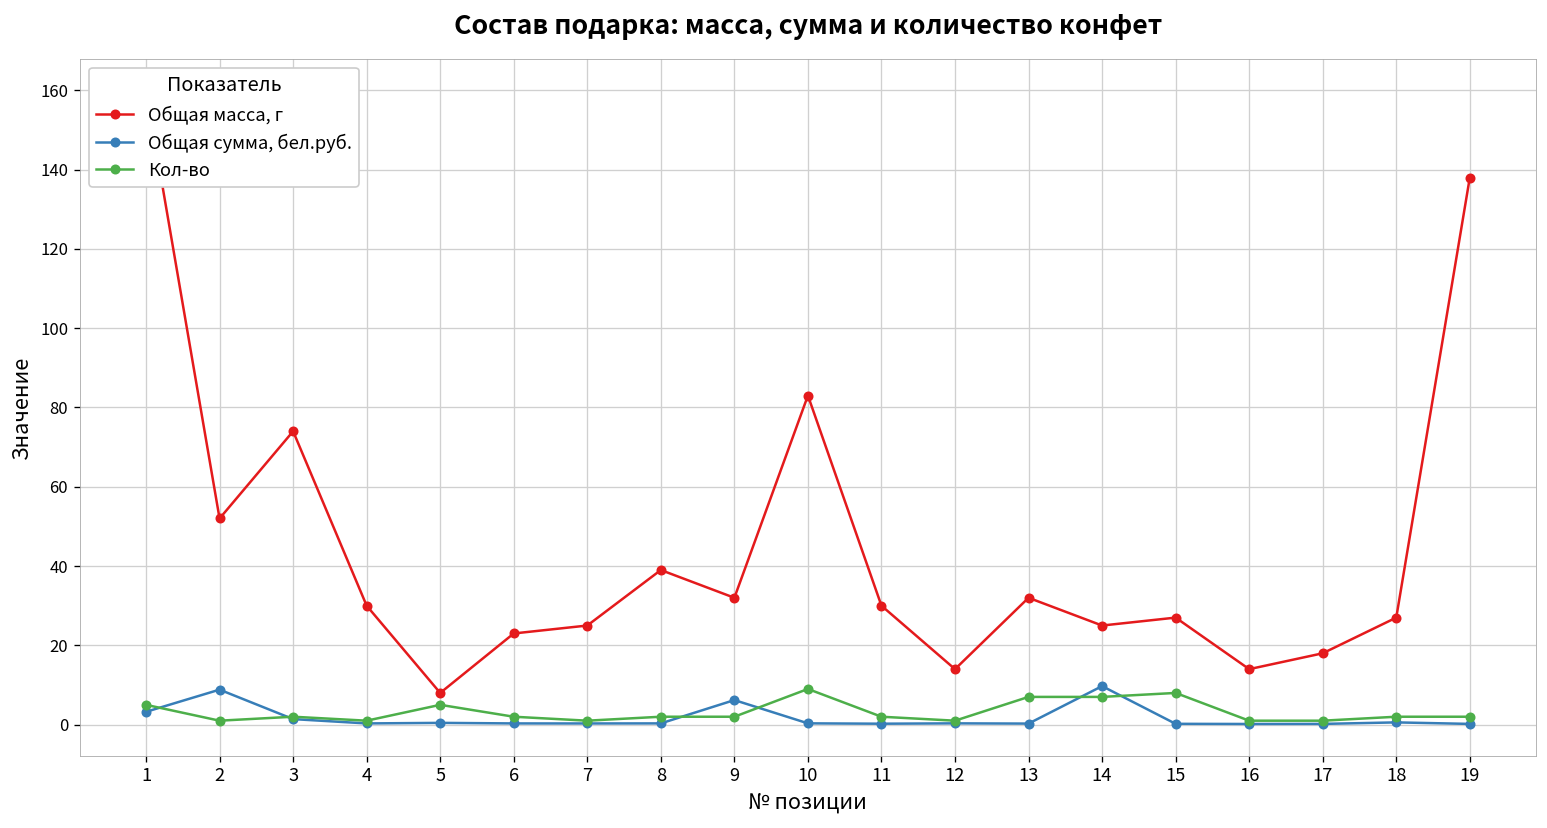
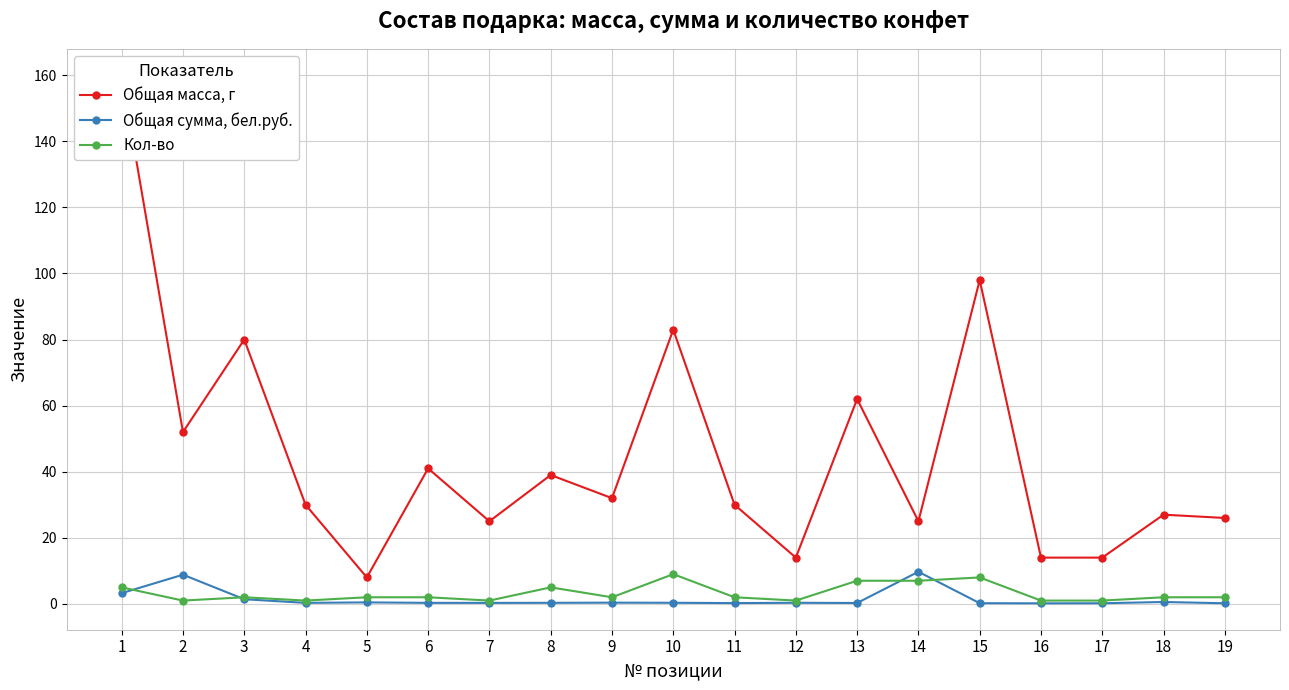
Общая масса, г, 3: 74 -> 80
Кол-во, 5: 5 -> 2
Общая масса, г, 6: 23 -> 41
Кол-во, 8: 2 -> 5
Общая сумма, бел.руб., 9: 6 -> 0
Общая масса, г, 13: 32 -> 62
Общая масса, г, 15: 27 -> 98
Общая масса, г, 17: 18 -> 14
Общая масса, г, 19: 138 -> 26
